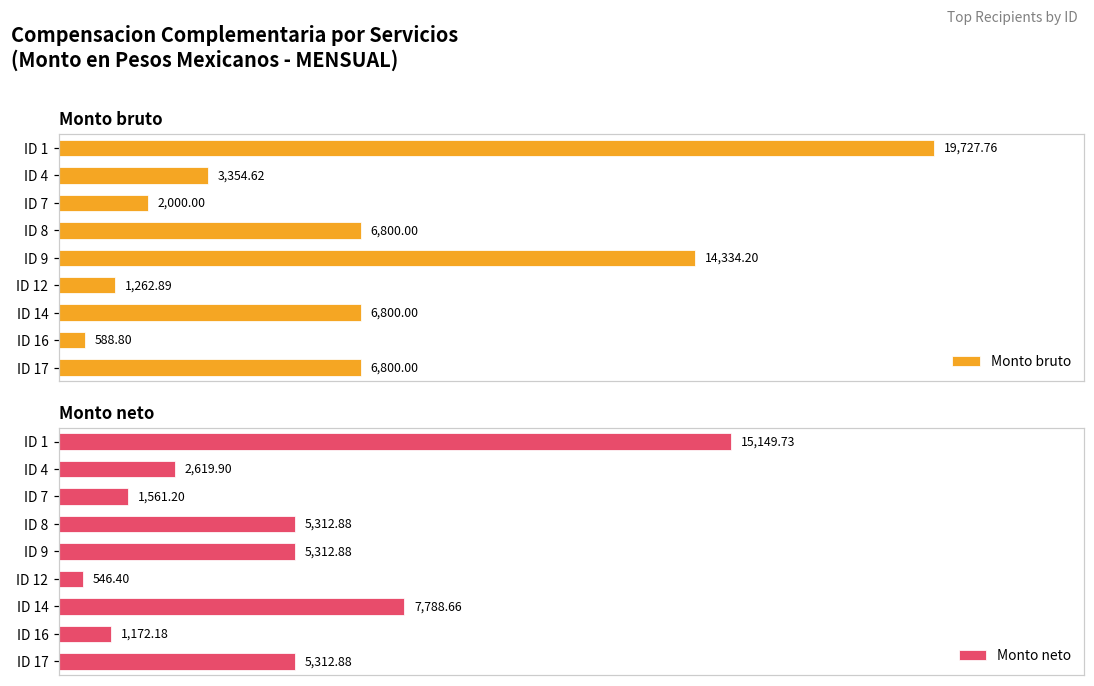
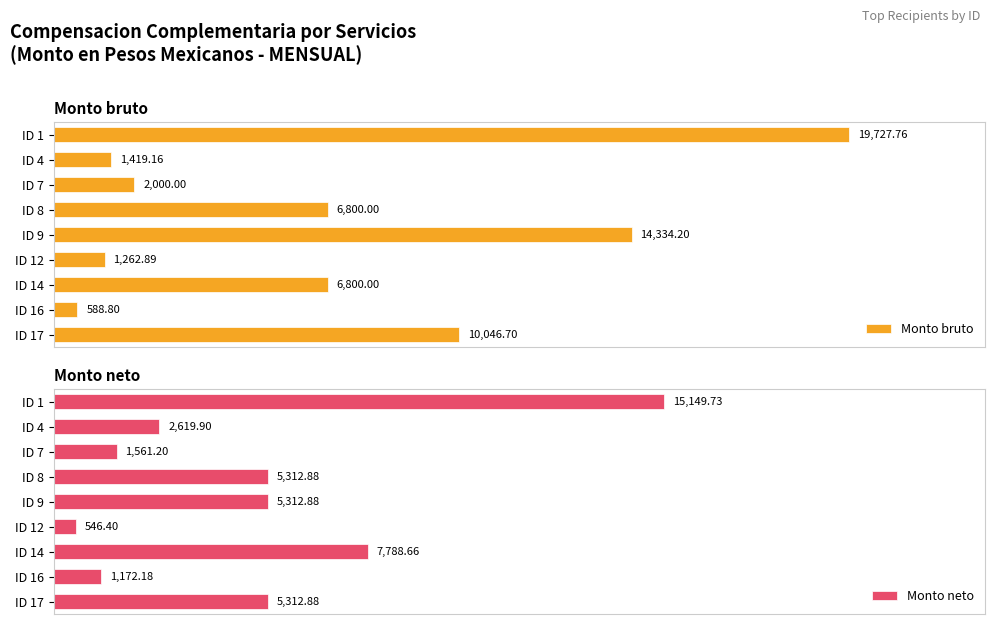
Monto bruto, ID 4: 3,354.62 -> 1,419.16
Monto bruto, ID 17: 6,800.00 -> 10,046.70
